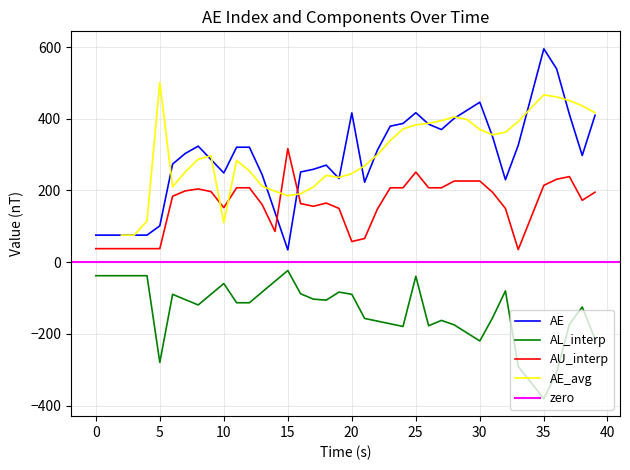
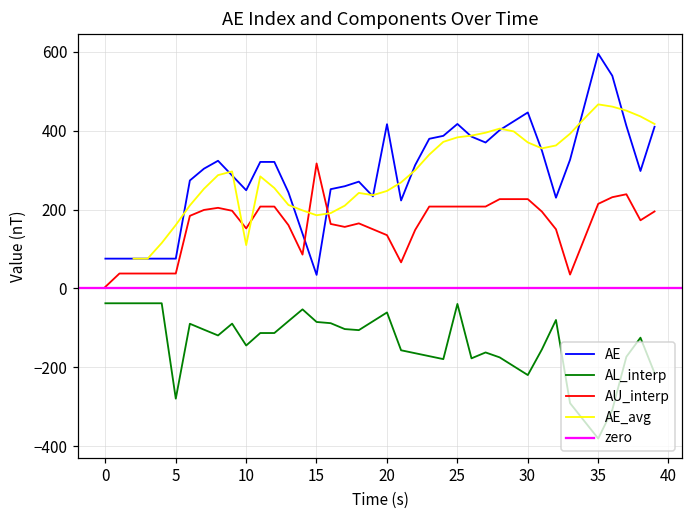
AU_interp, 0: 40 -> 0
AE, 5: 100 -> 80
AE_avg, 5: 500 -> 160
AL_interp, 10: -60 -> -140
AL_interp, 15: -20 -> -90
AL_interp, 20: -90 -> -60
AU_interp, 20: 60 -> 140
AU_interp, 25: 250 -> 210
